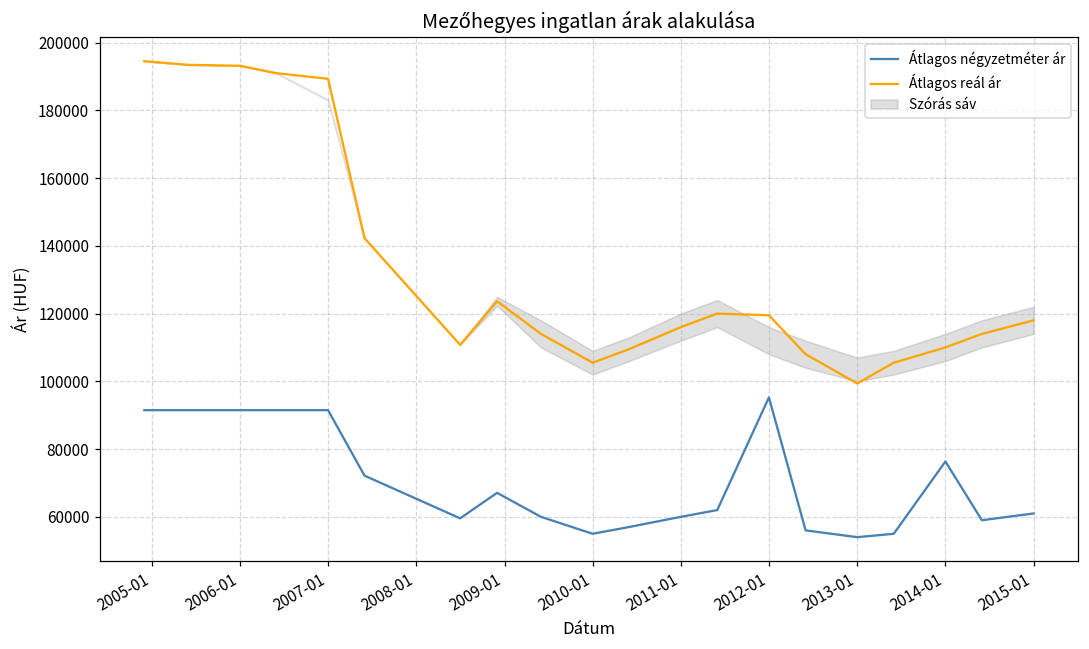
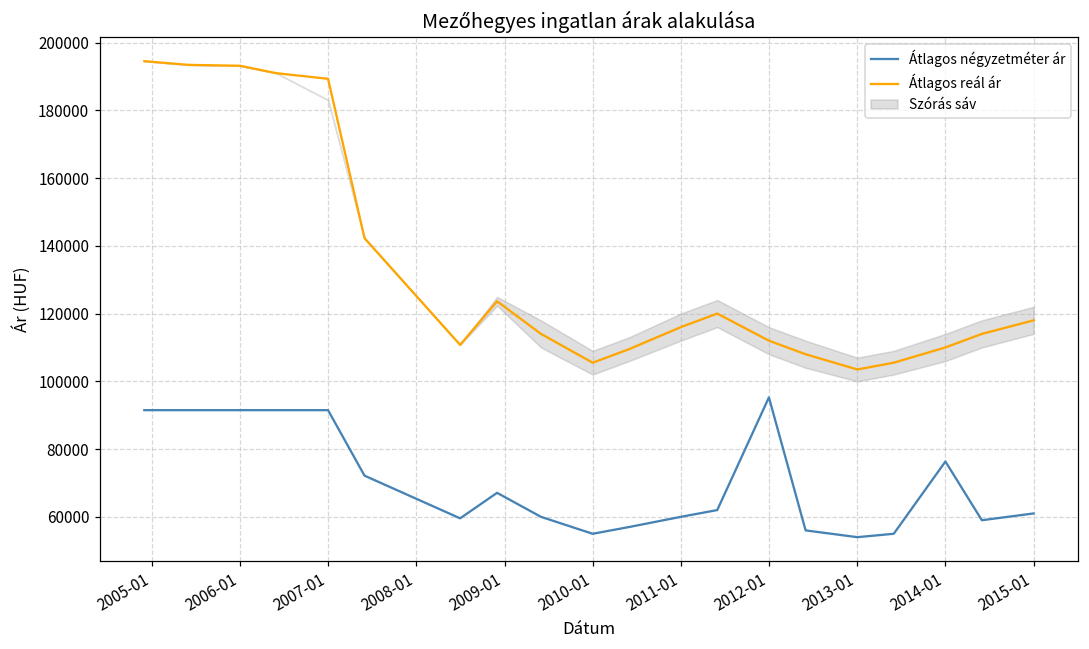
Átlagos reál ár, 2012-01: 120000 -> 112000
Átlagos reál ár, 2013-01: 99000 -> 104000
